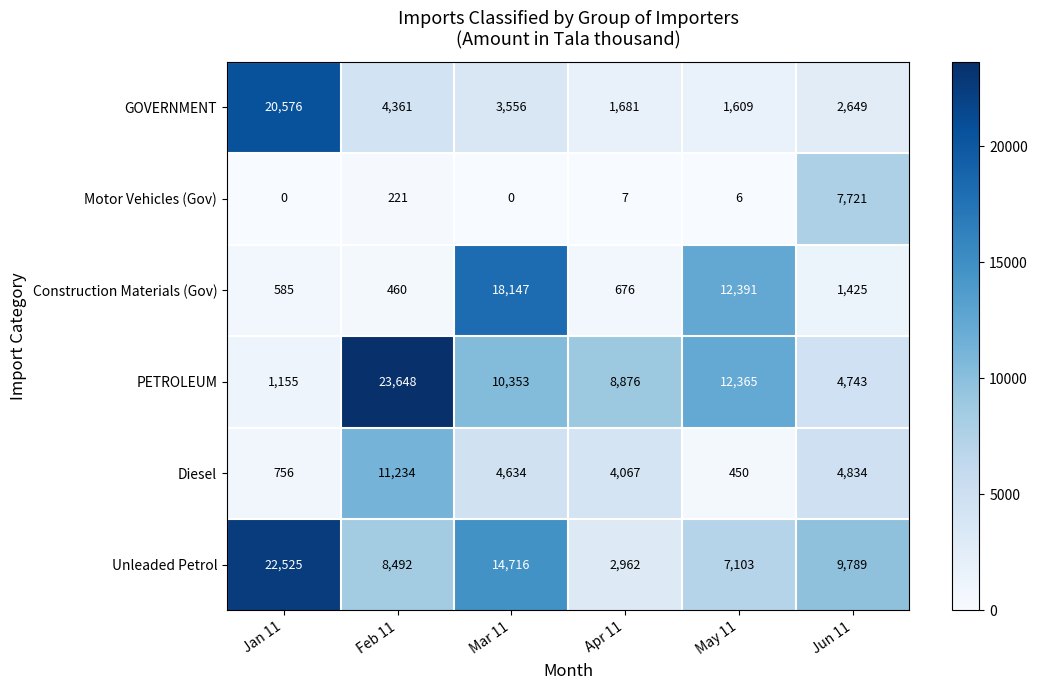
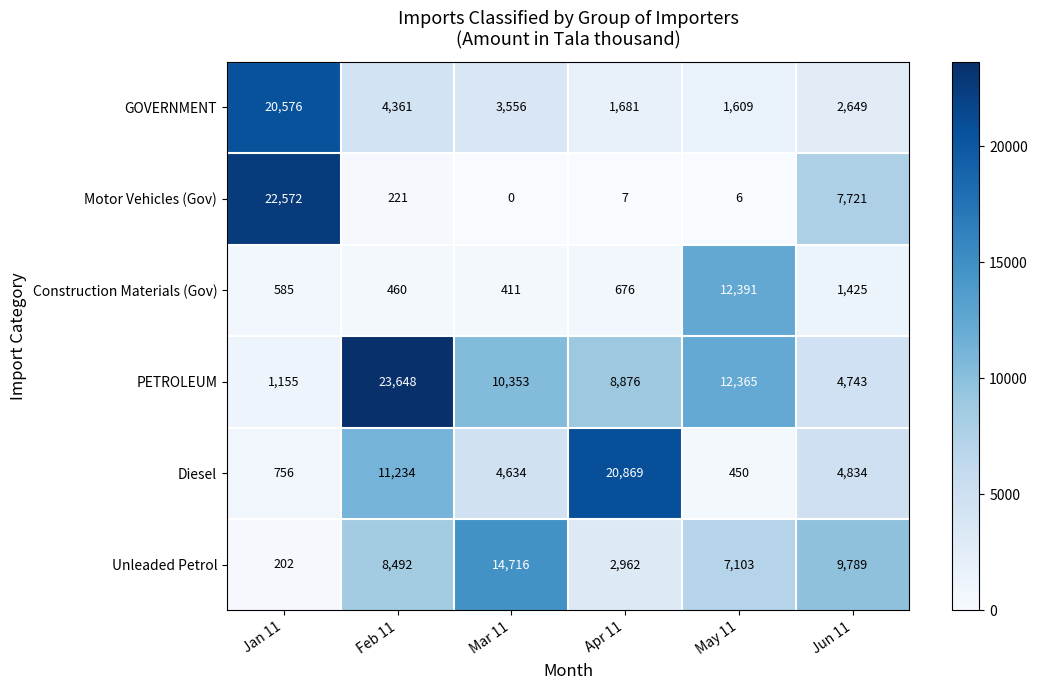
Motor Vehicles (Gov), Jan 11: 0 -> 22,572
Construction Materials (Gov), Mar 11: 18,147 -> 411
Diesel, Apr 11: 4,067 -> 20,869
Unleaded Petrol, Jan 11: 22,525 -> 202
